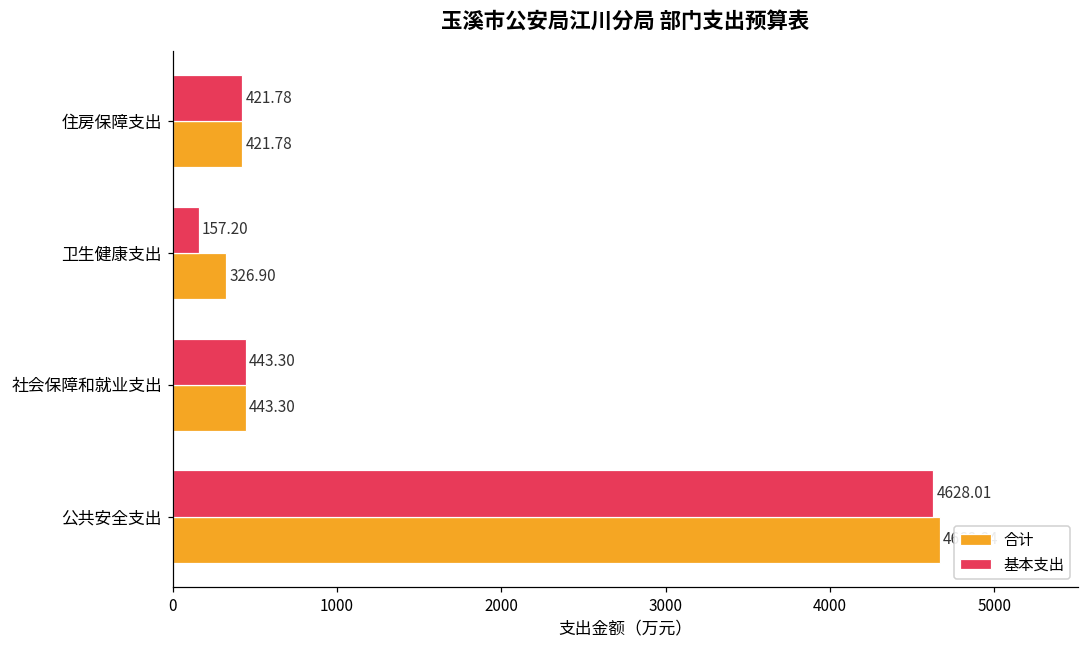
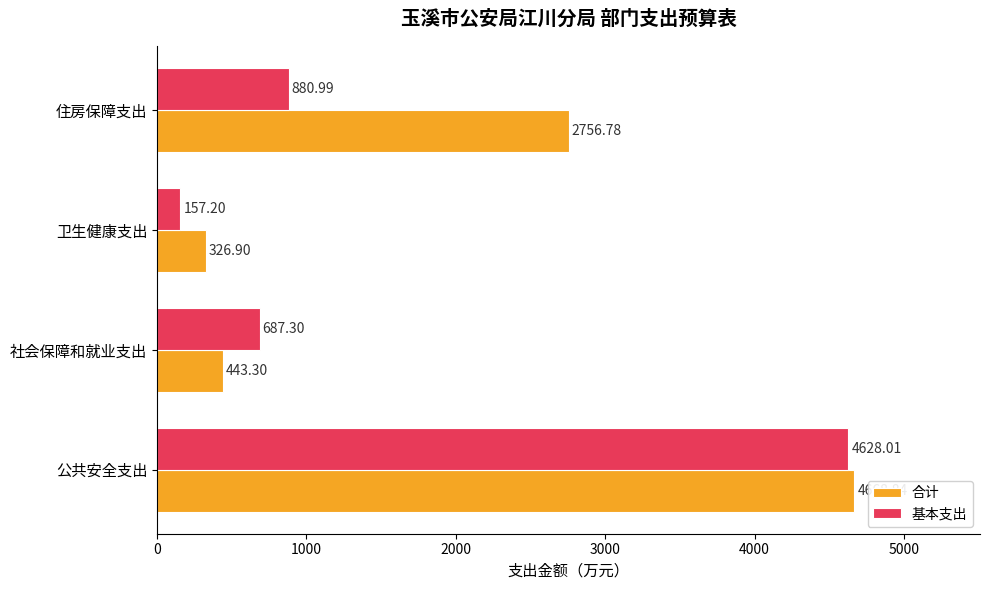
基本支出, 住房保障支出: 421.78 -> 880.99
合计, 住房保障支出: 421.78 -> 2756.78
基本支出, 社会保障和就业支出: 443.30 -> 687.30
